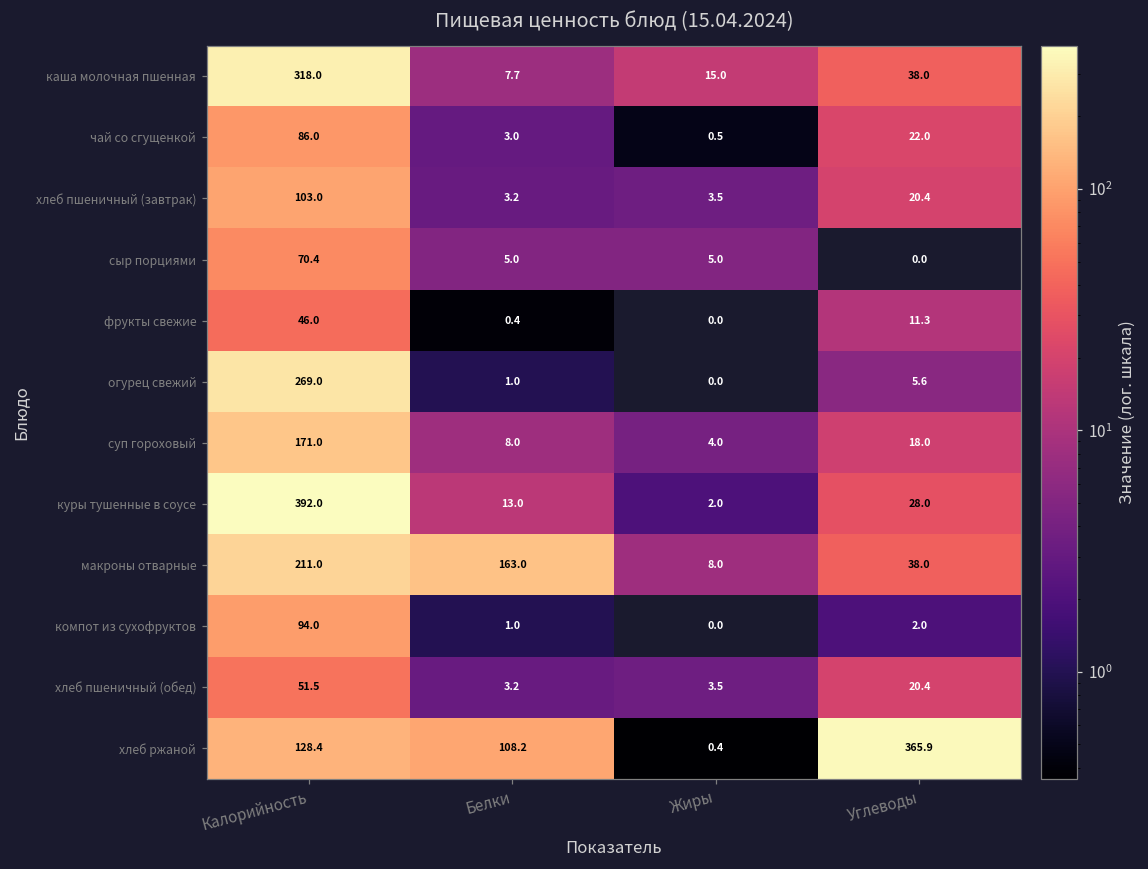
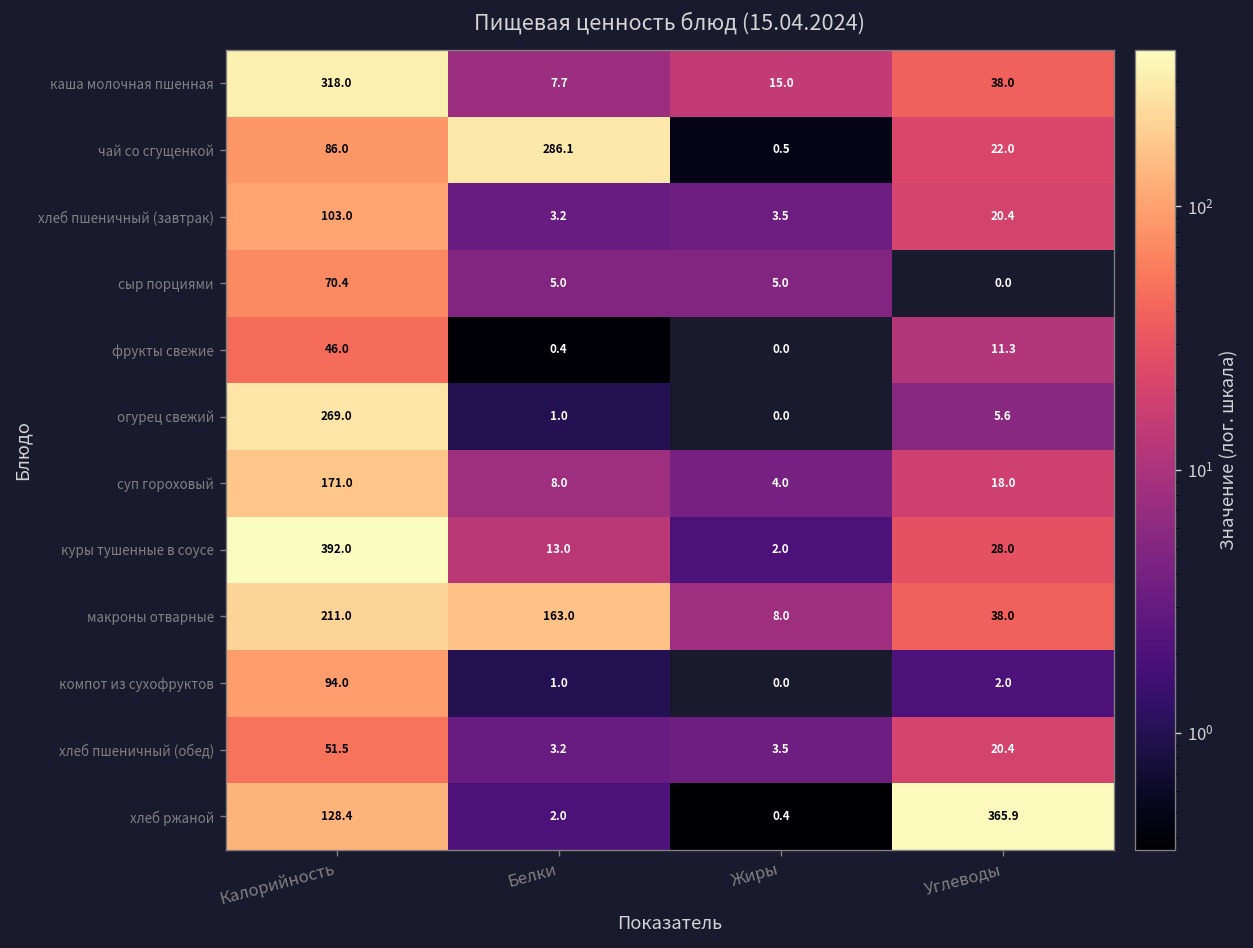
чай со сгущенкой, Белки: 3.0 -> 286.1
хлеб ржаной, Белки: 108.2 -> 2.0
